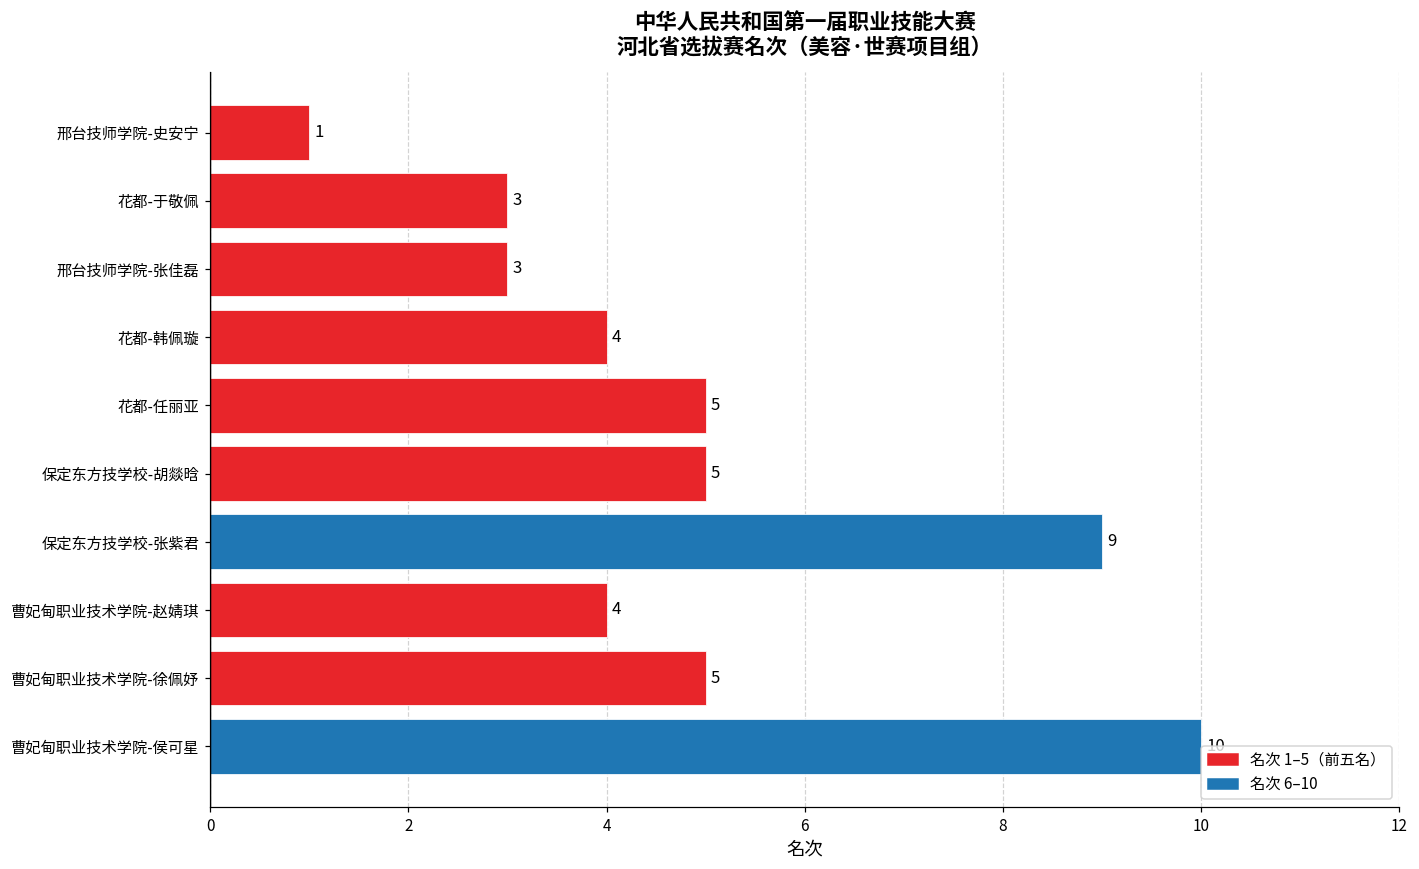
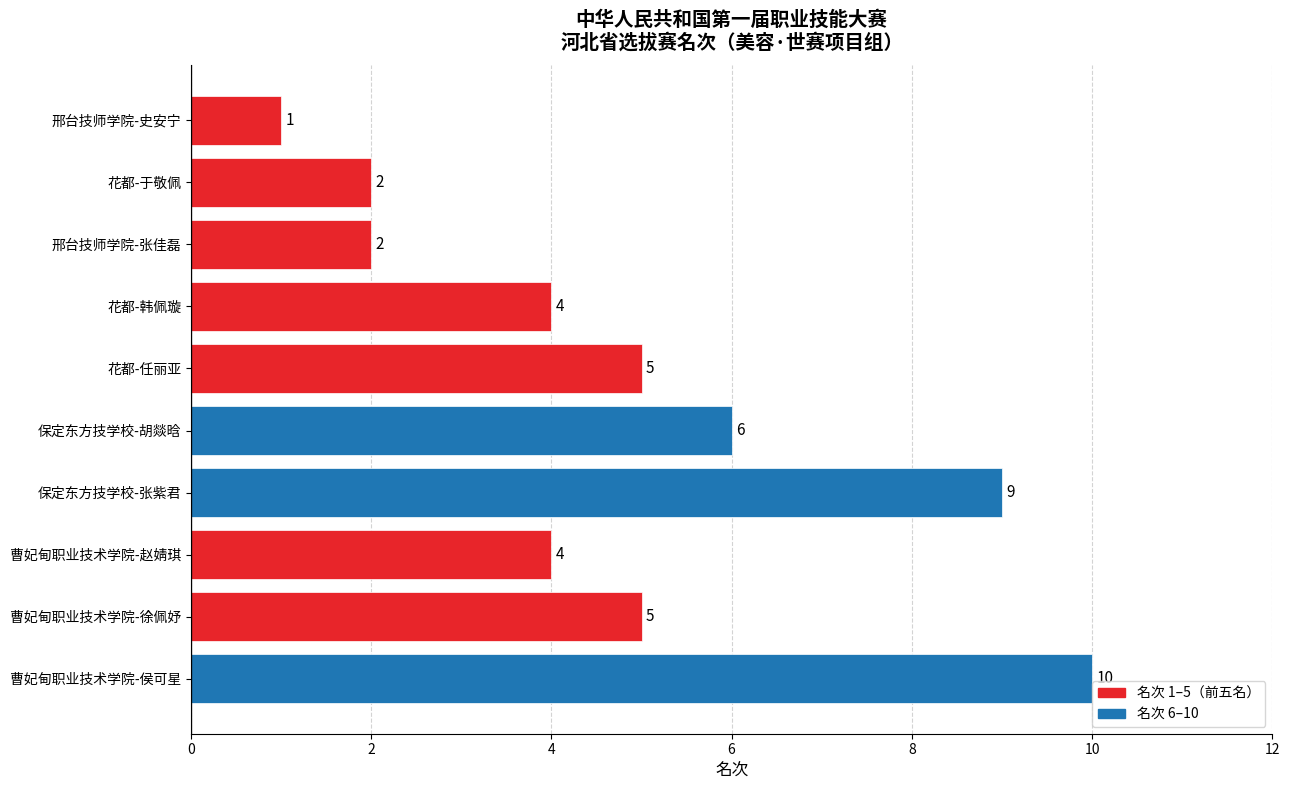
花都-于敬佩: 3 -> 2
邢台技师学院-张佳磊: 3 -> 2
保定东方技学校-胡燚晗: 5 -> 6
